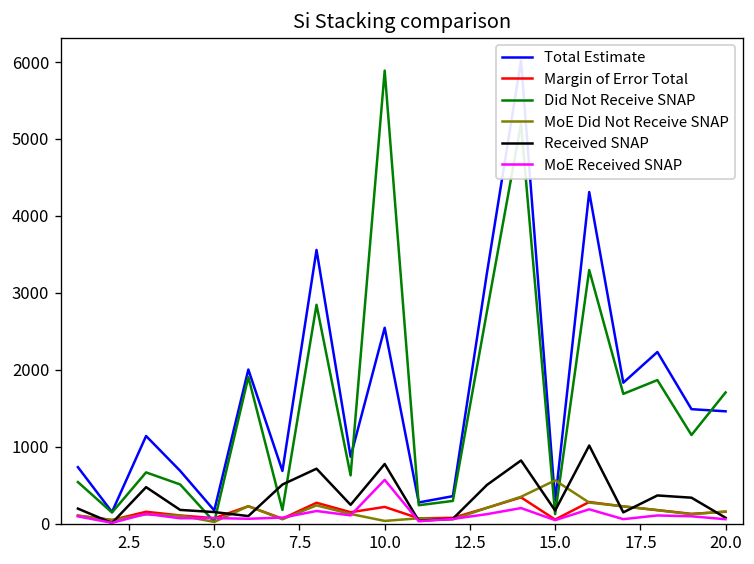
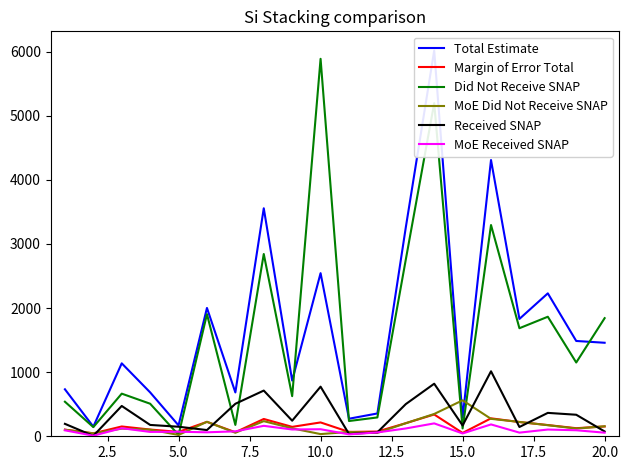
MoE Received SNAP, 10.0: 600 -> 100
Did Not Receive SNAP, 20.0: 1700 -> 1800
